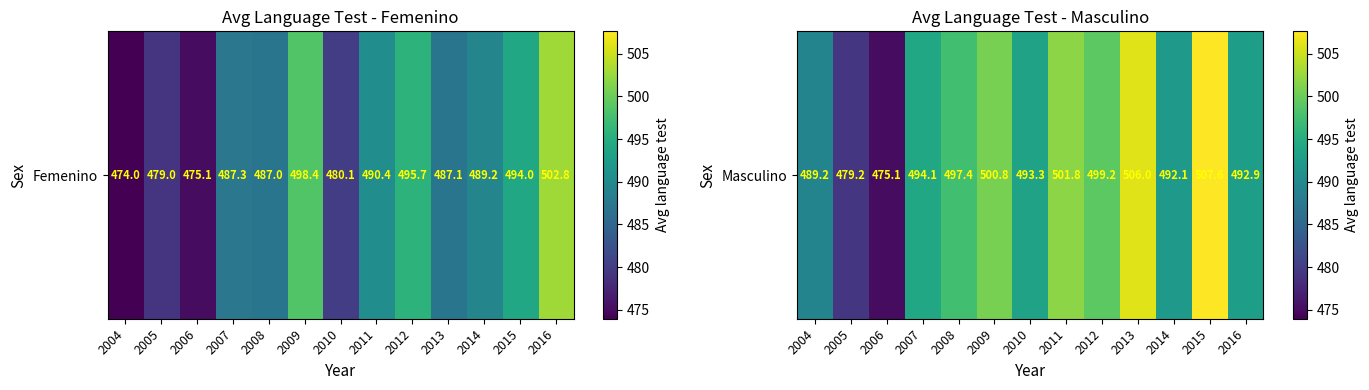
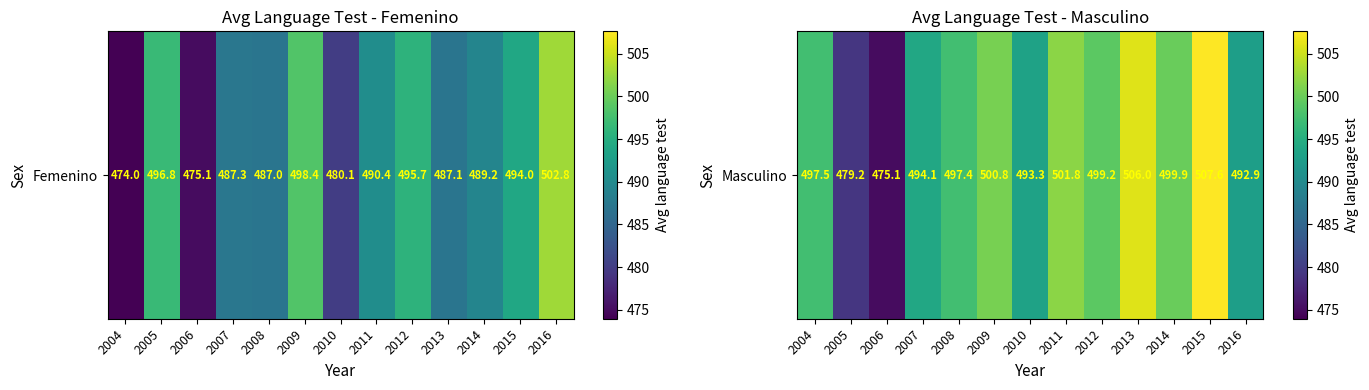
Avg Language Test - Femenino, Femenino, 2005: 479.0 -> 496.8
Avg Language Test - Masculino, Masculino, 2004: 489.2 -> 497.5
Avg Language Test - Masculino, Masculino, 2014: 492.1 -> 499.9
